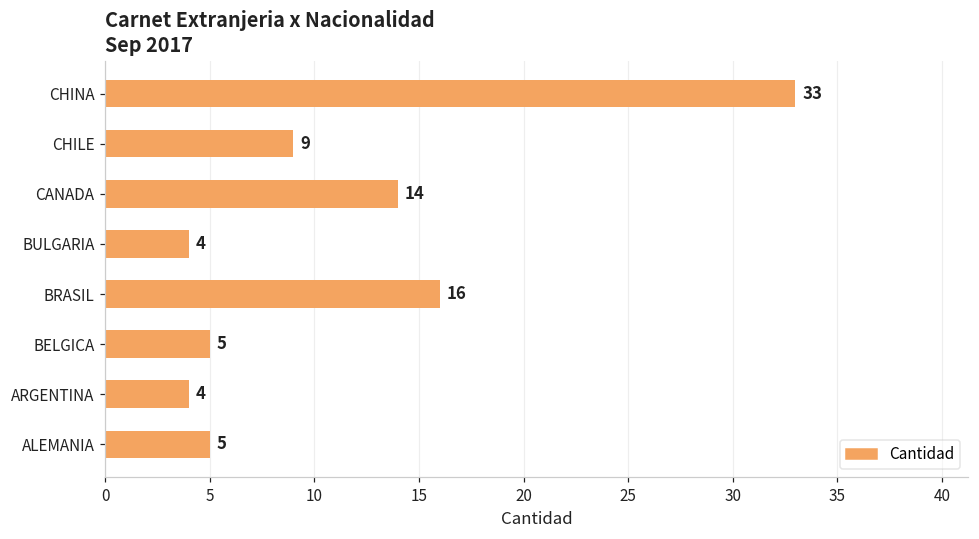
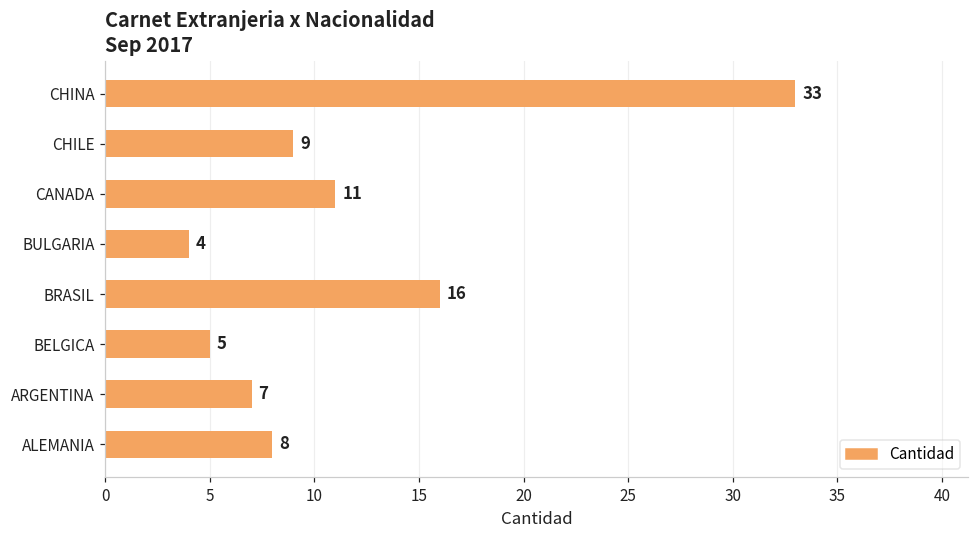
CANADA: 14 -> 11
ARGENTINA: 4 -> 7
ALEMANIA: 5 -> 8
